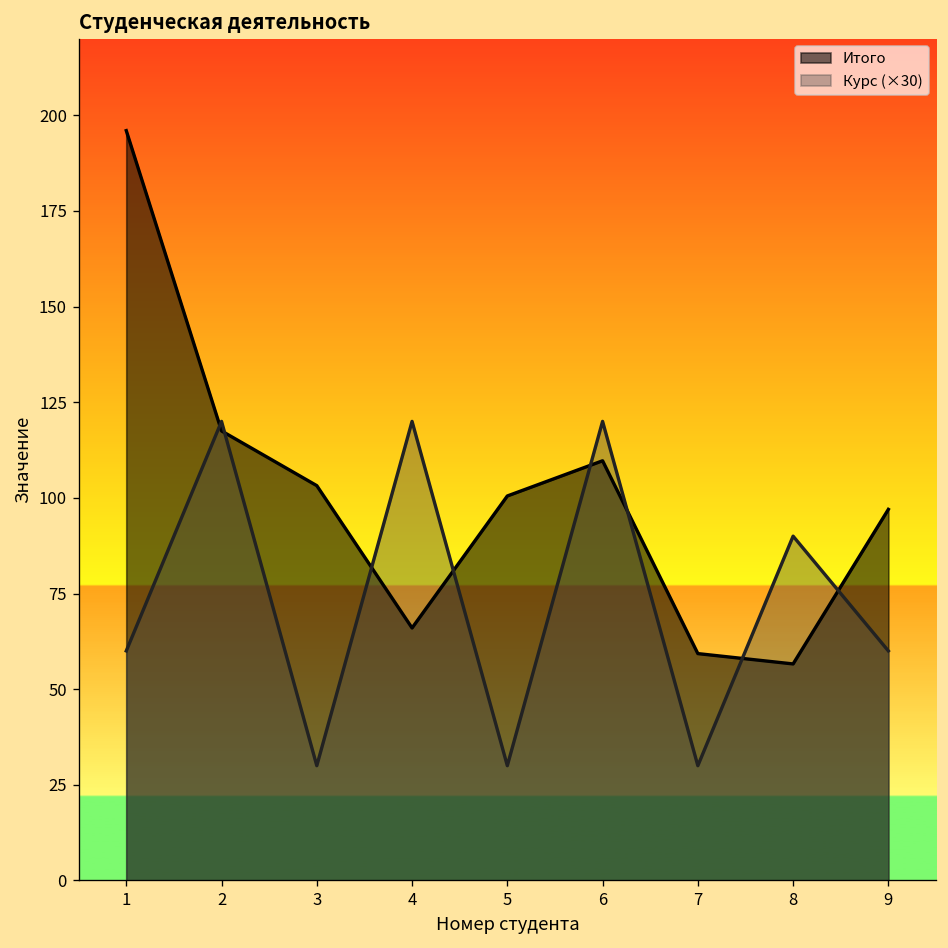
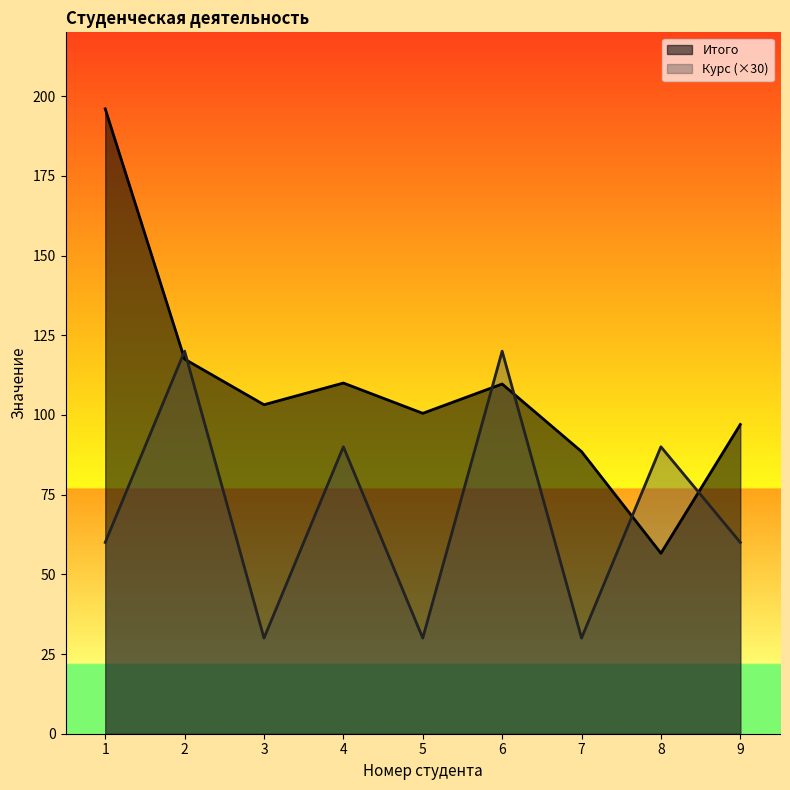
Итого, 4: 66 -> 110
Курс (×30), 4: 120 -> 90
Итого, 7: 59 -> 89
